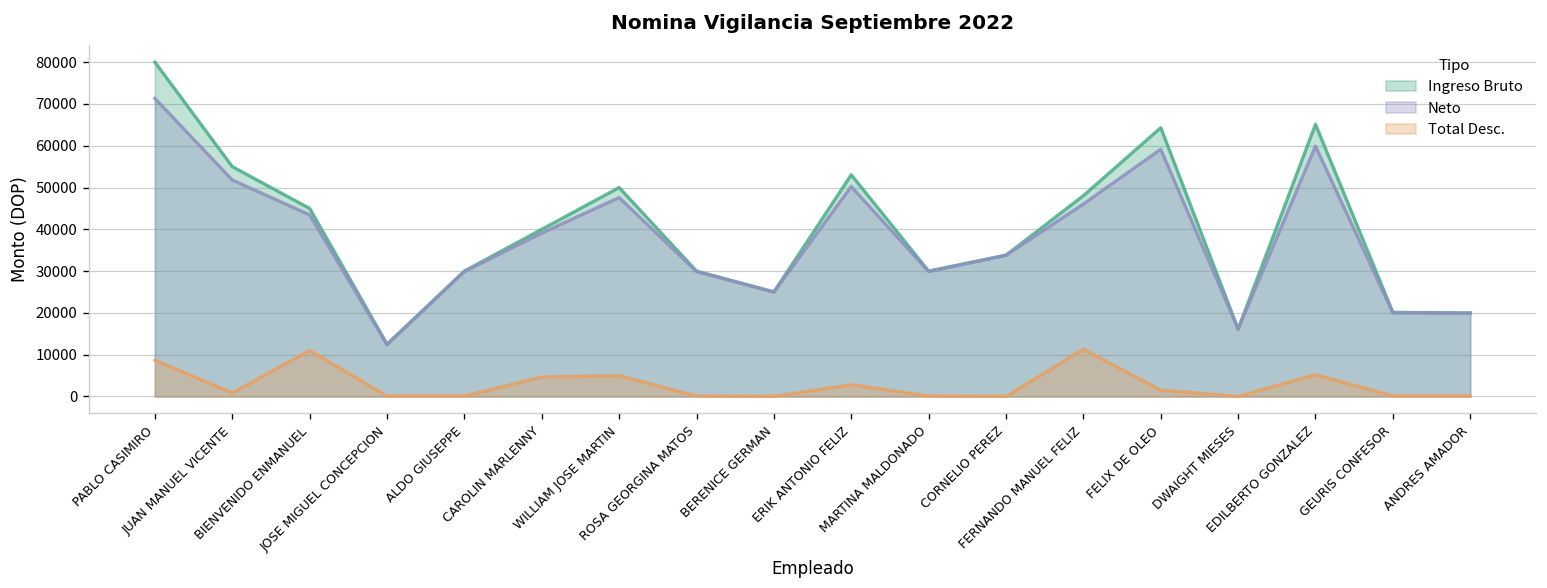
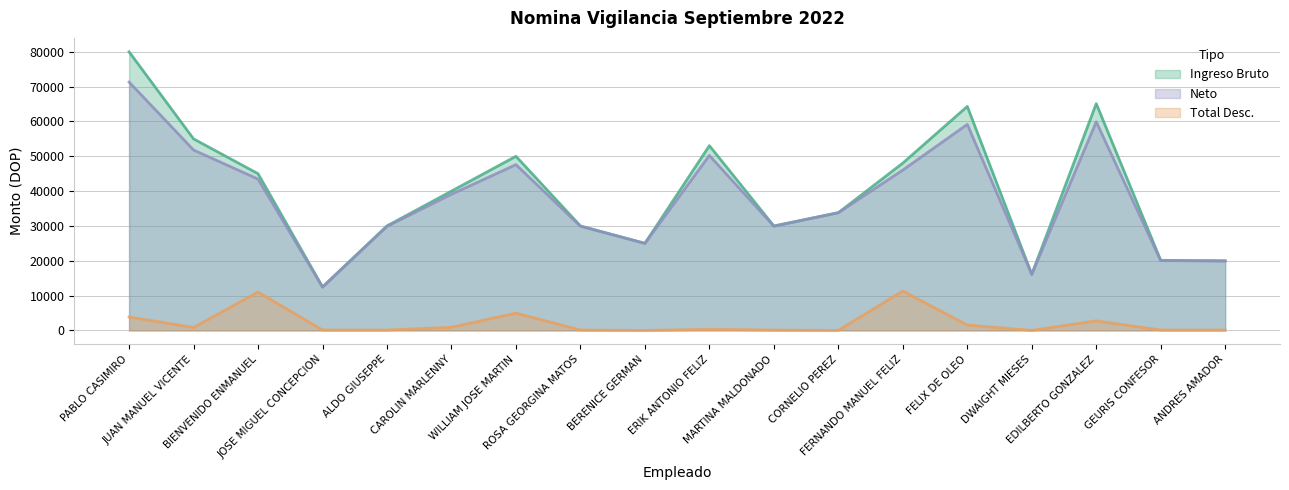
Total Desc., PABLO CASIMIRO: 9000 -> 4000
Total Desc., CAROLIN MARLENNY: 5000 -> 1000
Total Desc., ERIK ANTONIO FELIZ: 3000 -> 0
Total Desc., EDILBERTO GONZALEZ: 5000 -> 3000
